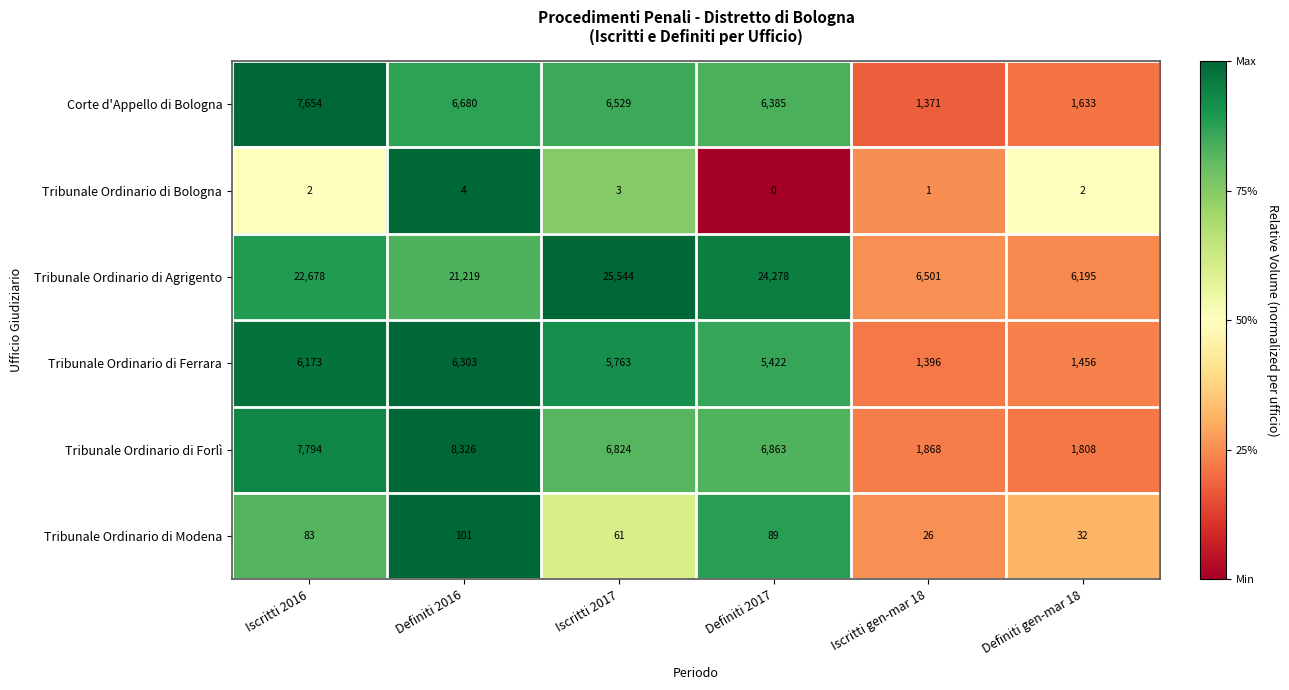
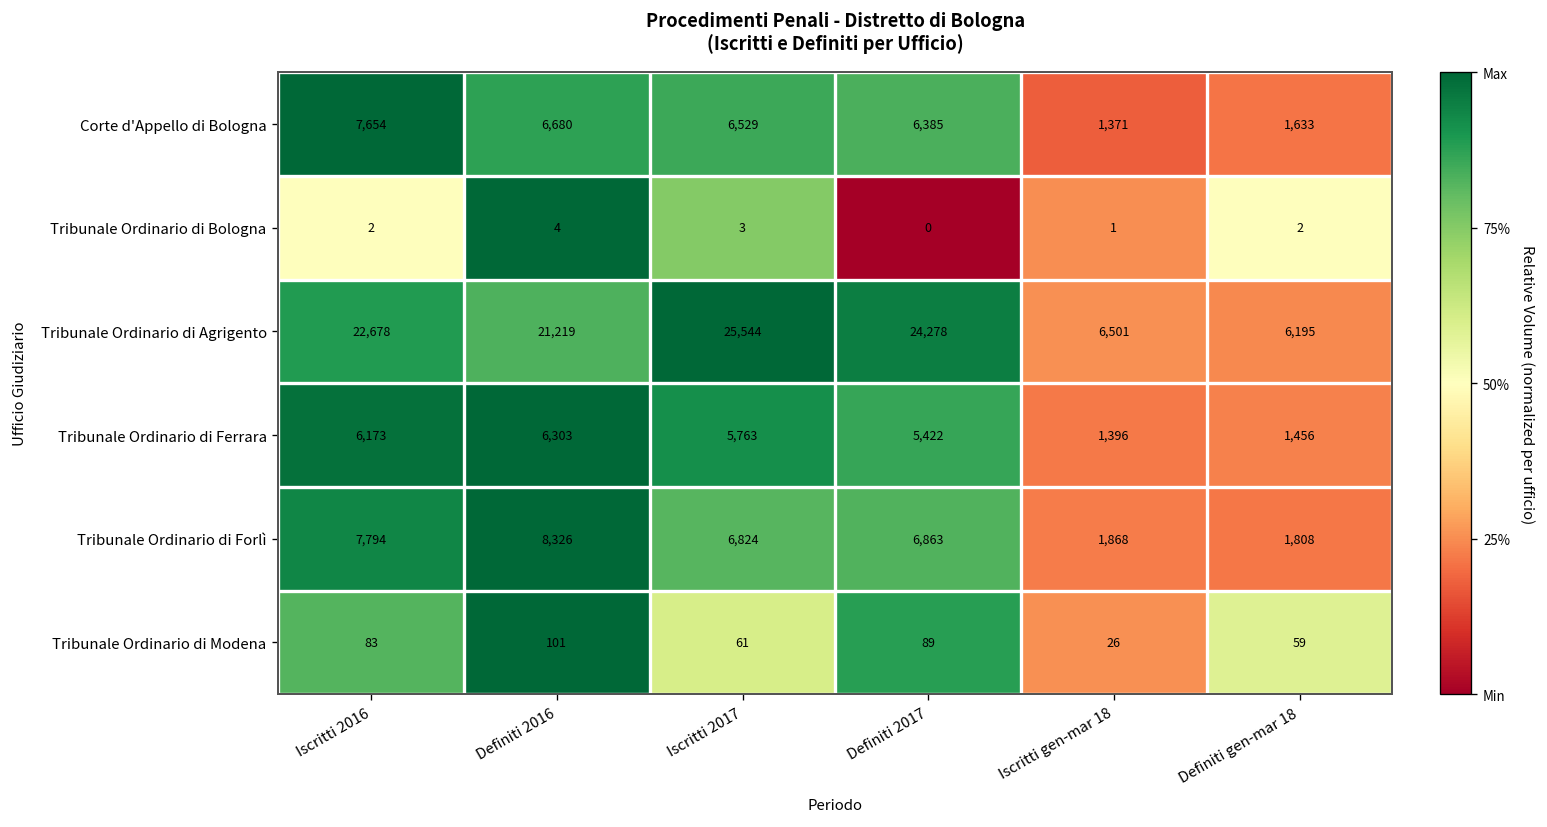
Tribunale Ordinario di Modena, Definiti gen-mar 18: 32 -> 59
